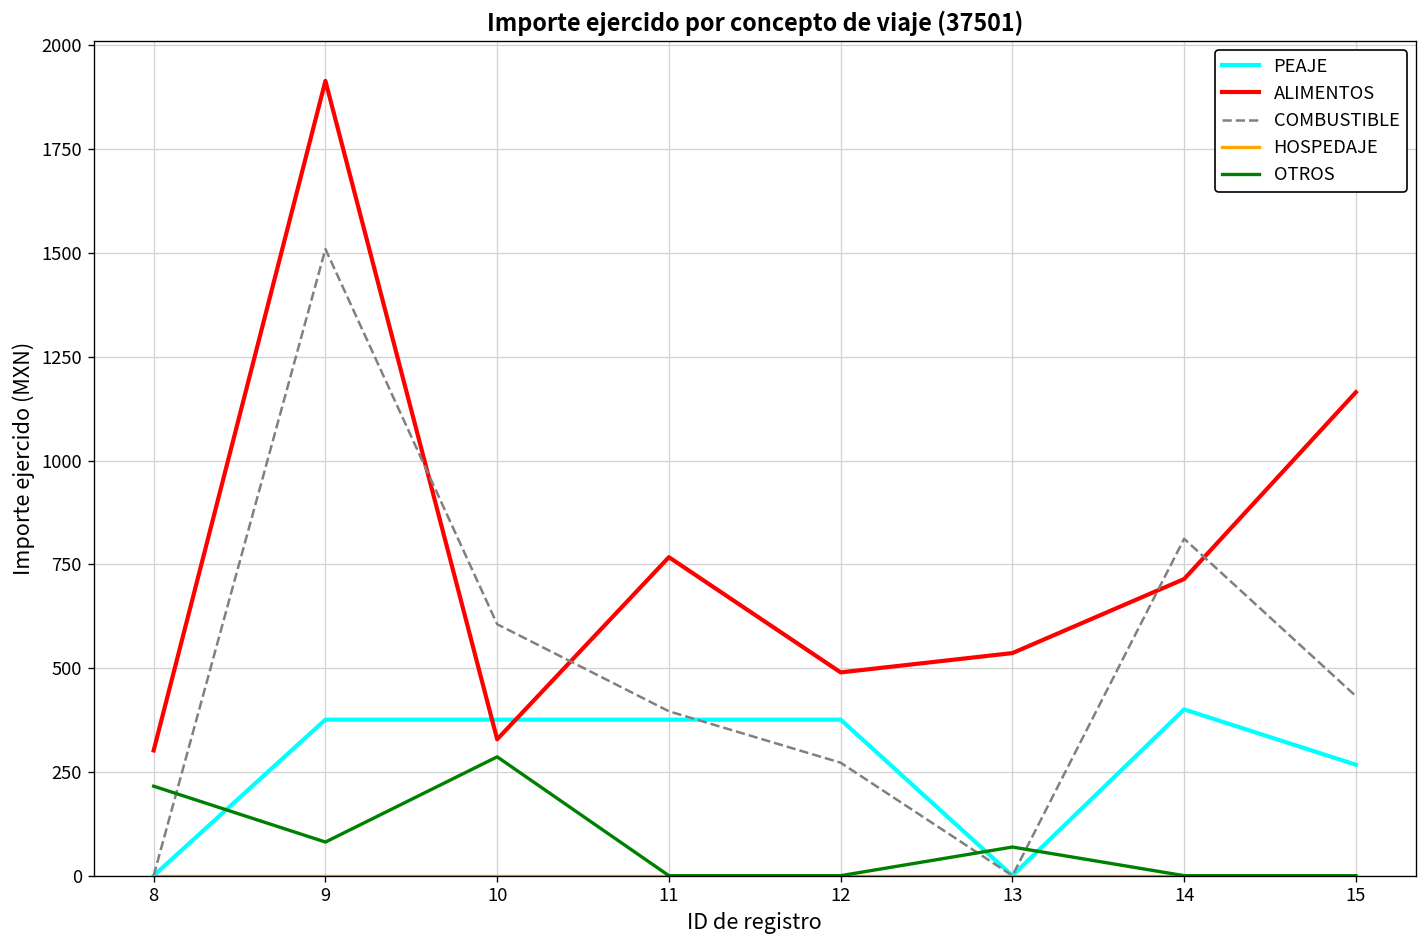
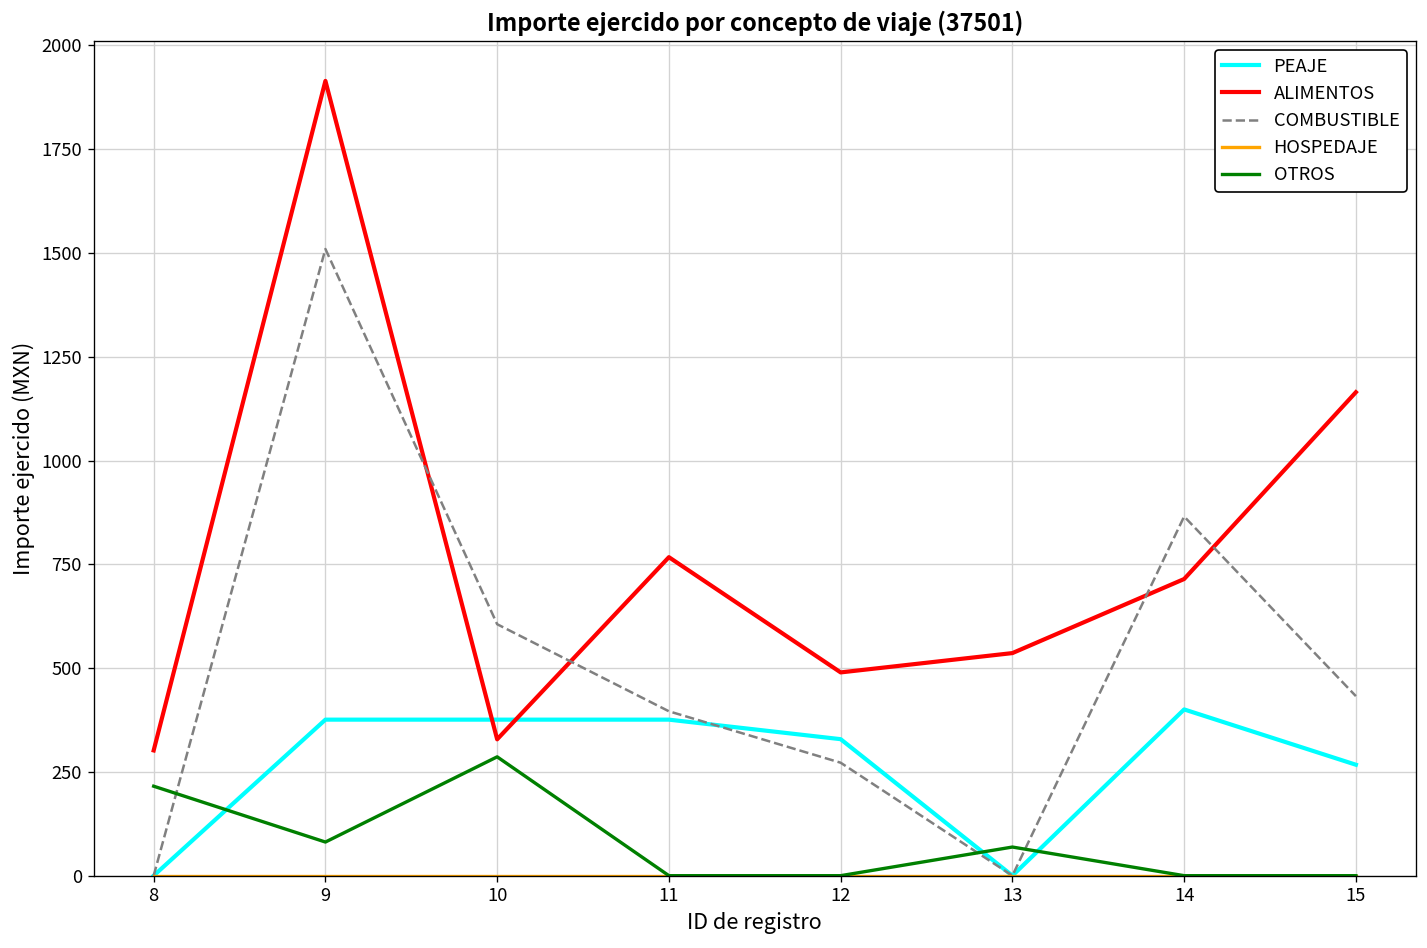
PEAJE, 12: 380 -> 330
COMBUSTIBLE, 14: 810 -> 870
